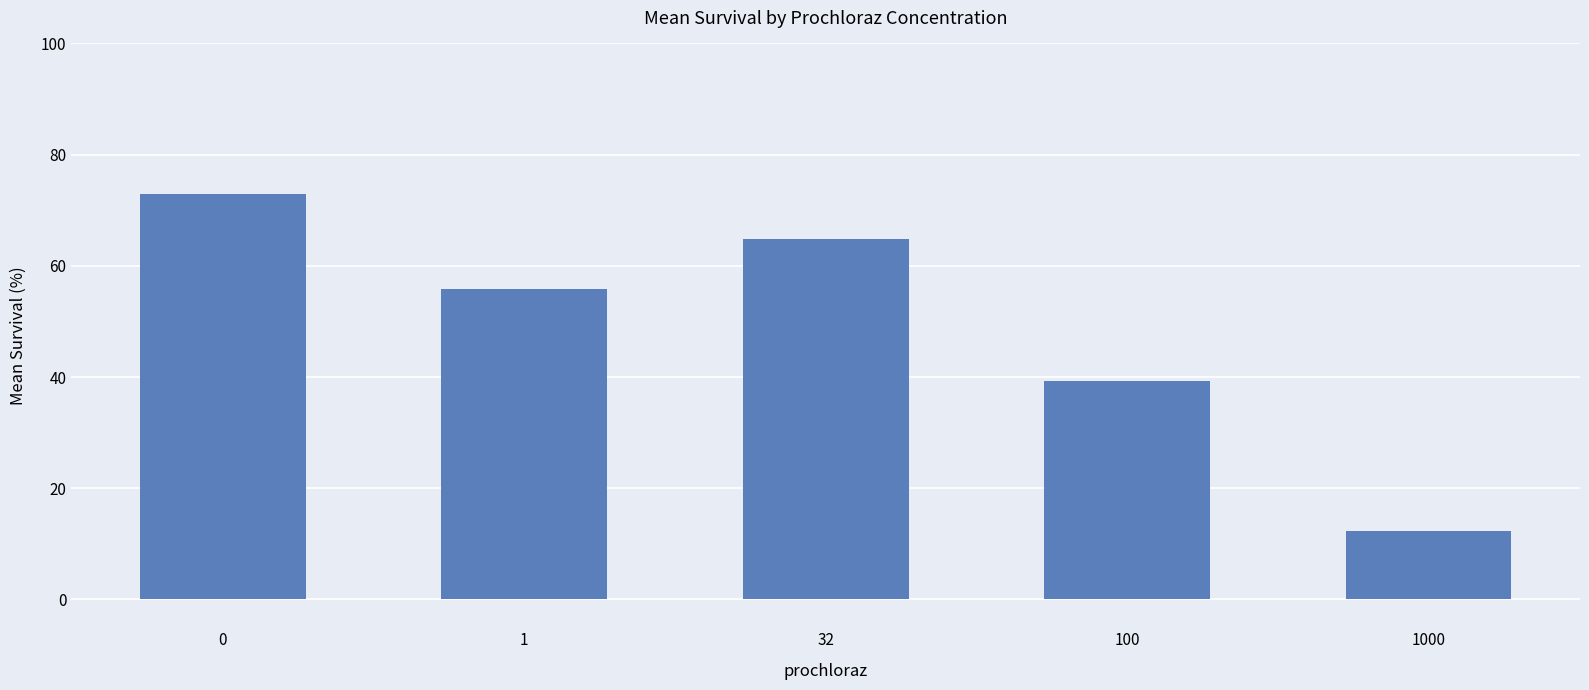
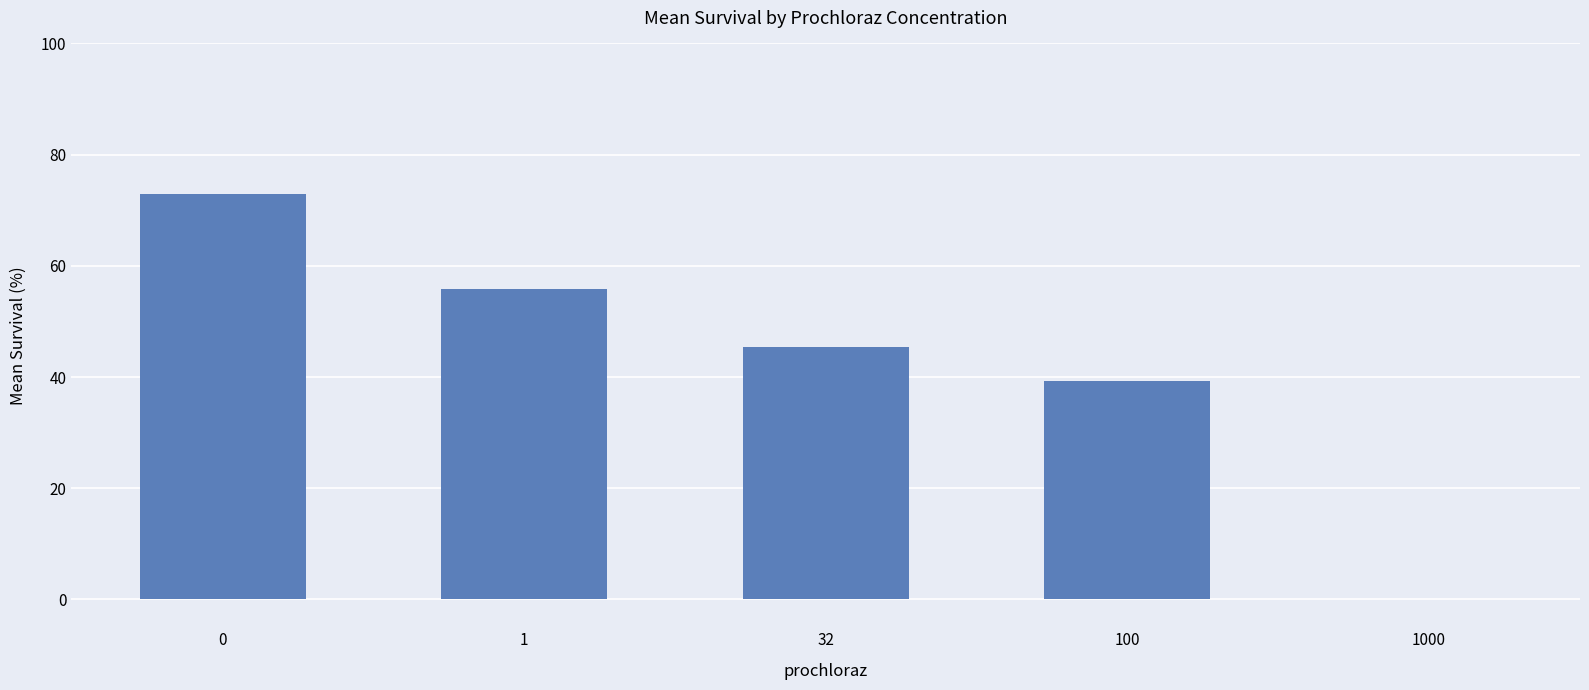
32: 65 -> 45
1000: 12 -> 0
